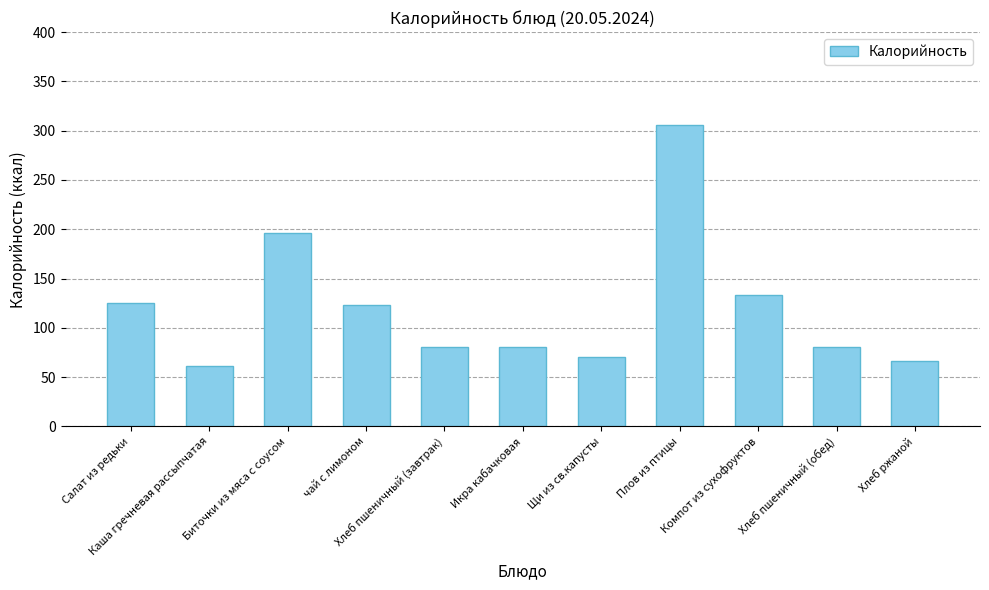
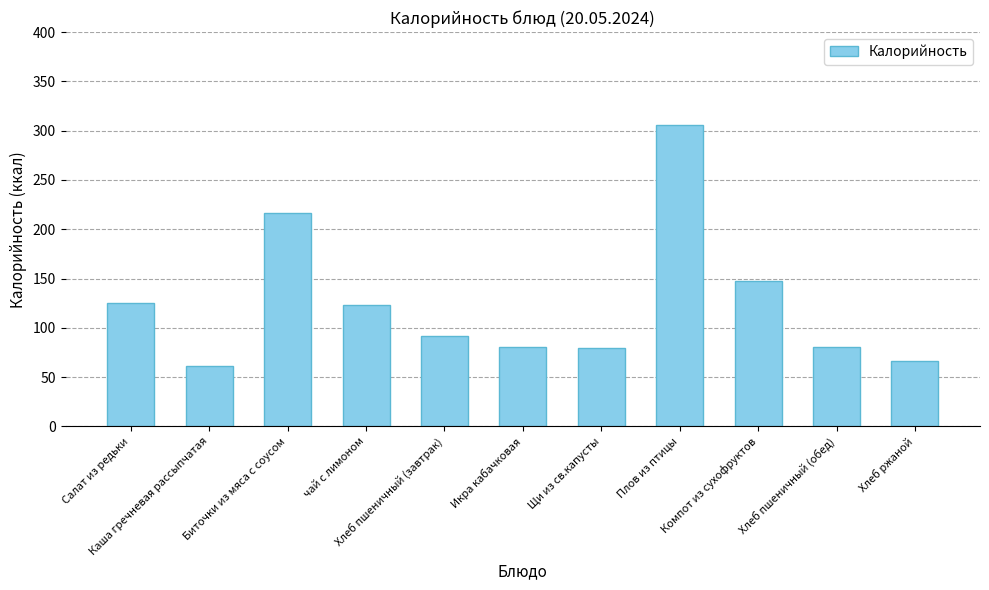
Биточки из мяса с соусом: 200 -> 220
Хлеб пшеничный (завтрак): 80 -> 90
Щи из св.капусты: 70 -> 80
Компот из сухофруктов: 130 -> 150
